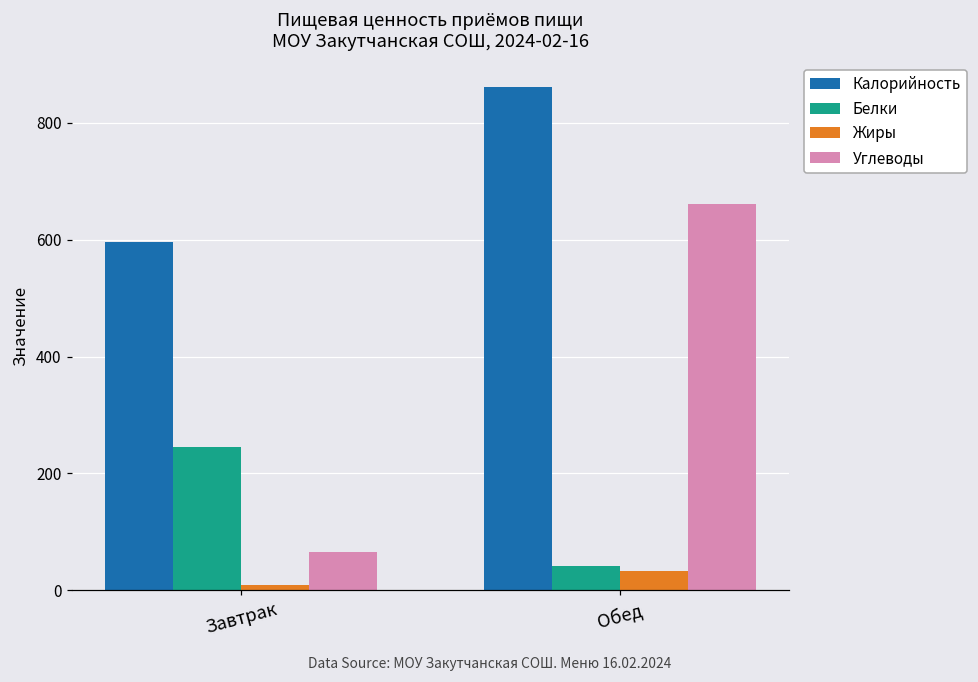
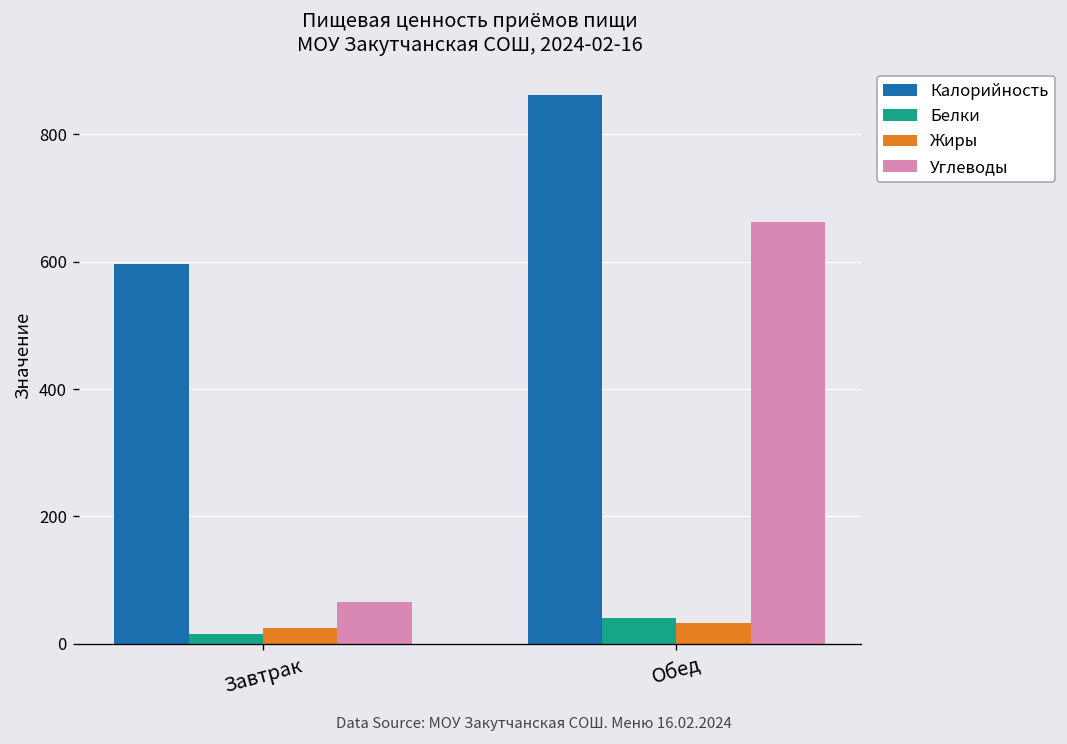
Белки, Завтрак: 240 -> 20
Жиры, Завтрак: 10 -> 20
